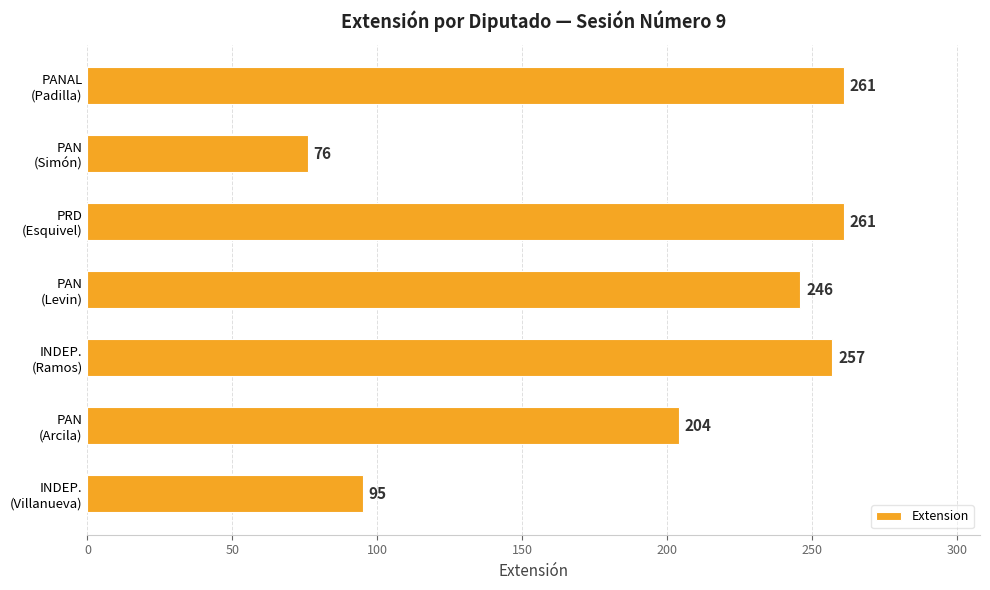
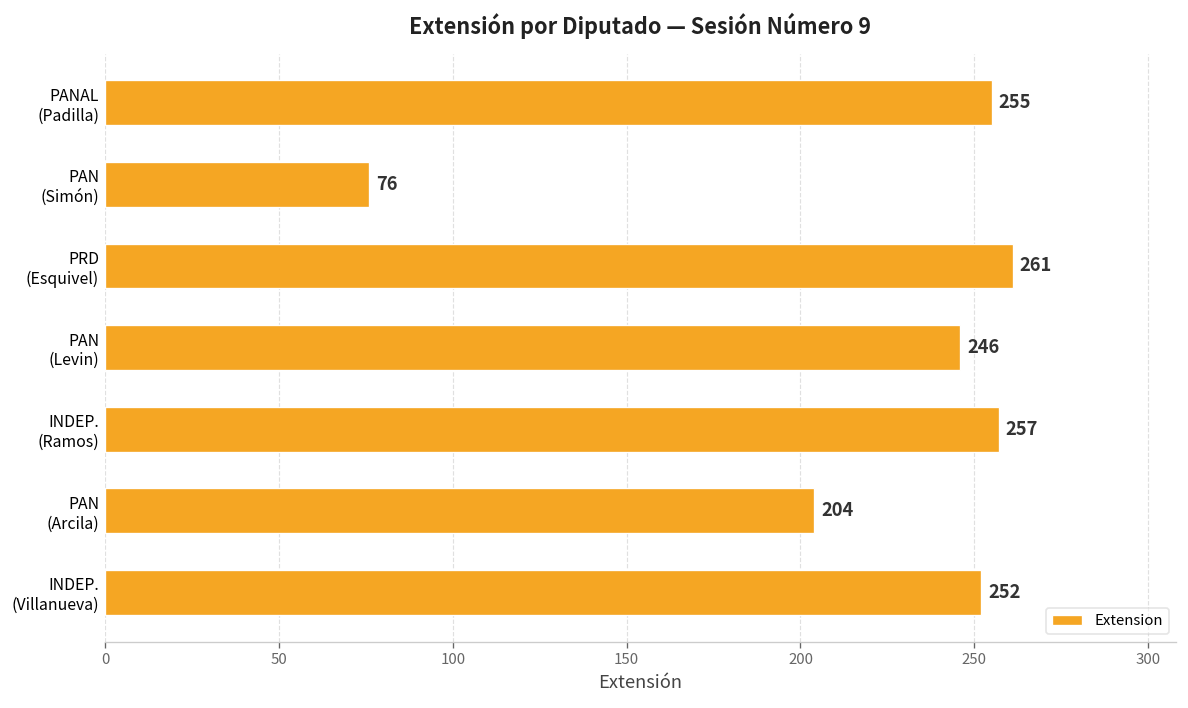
PANAL (Padilla): 261 -> 255
INDEP. (Villanueva): 95 -> 252
